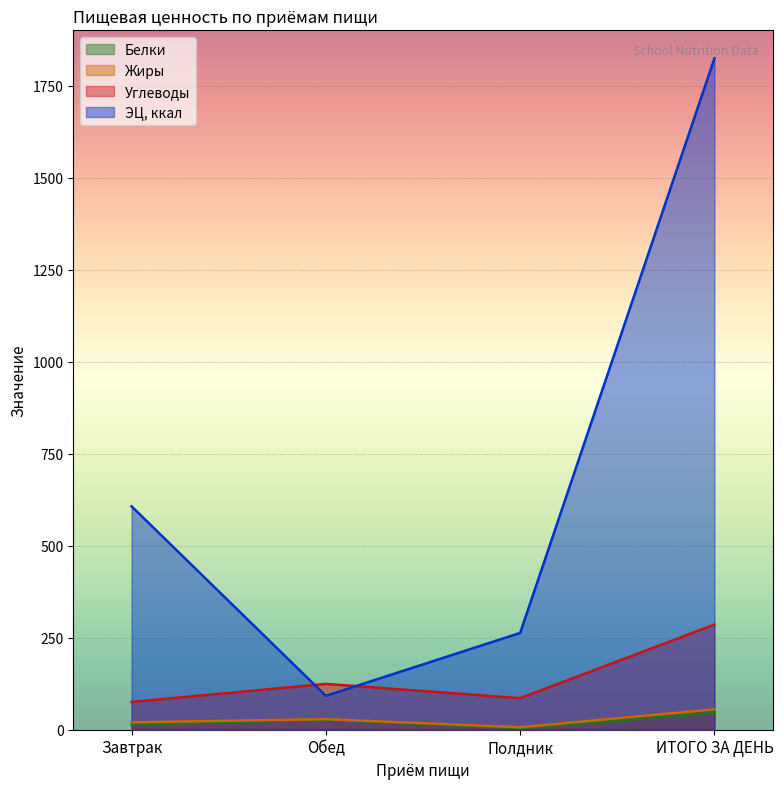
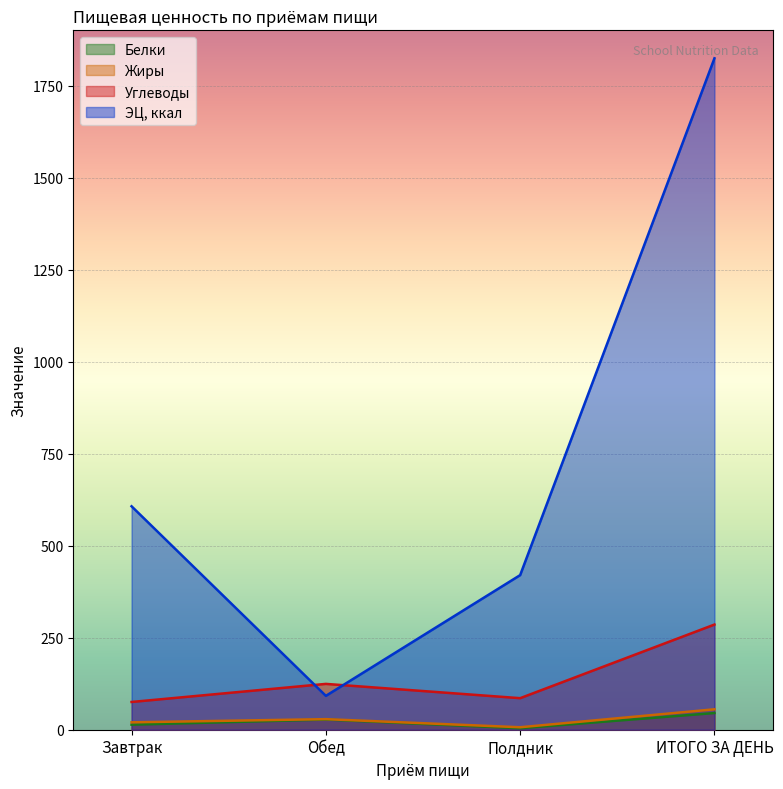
ЭЦ, ккал, Полдник: 260 -> 420
